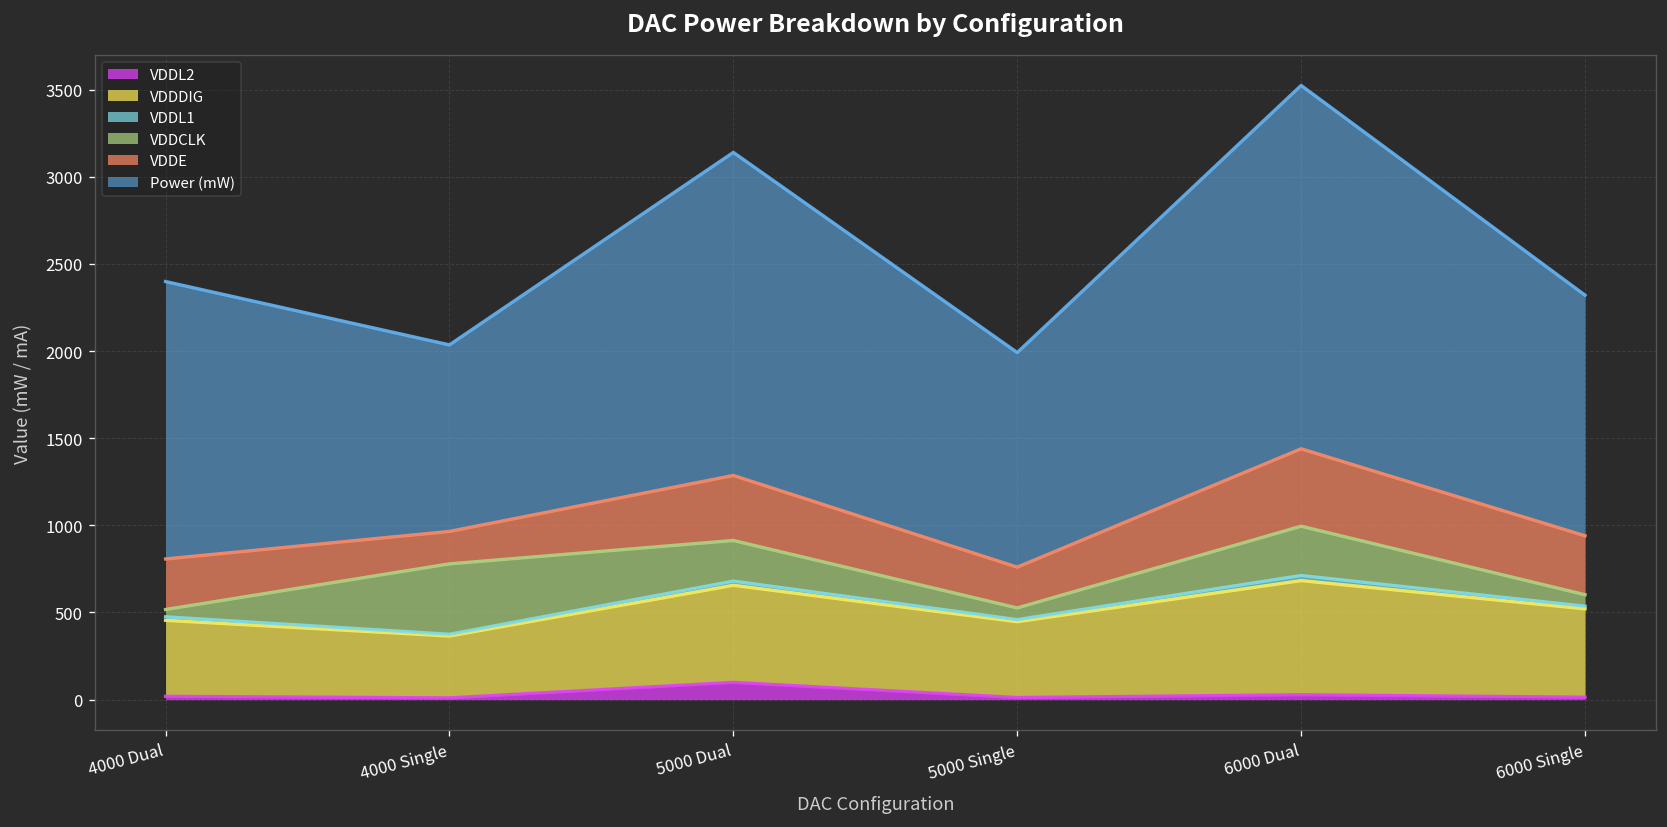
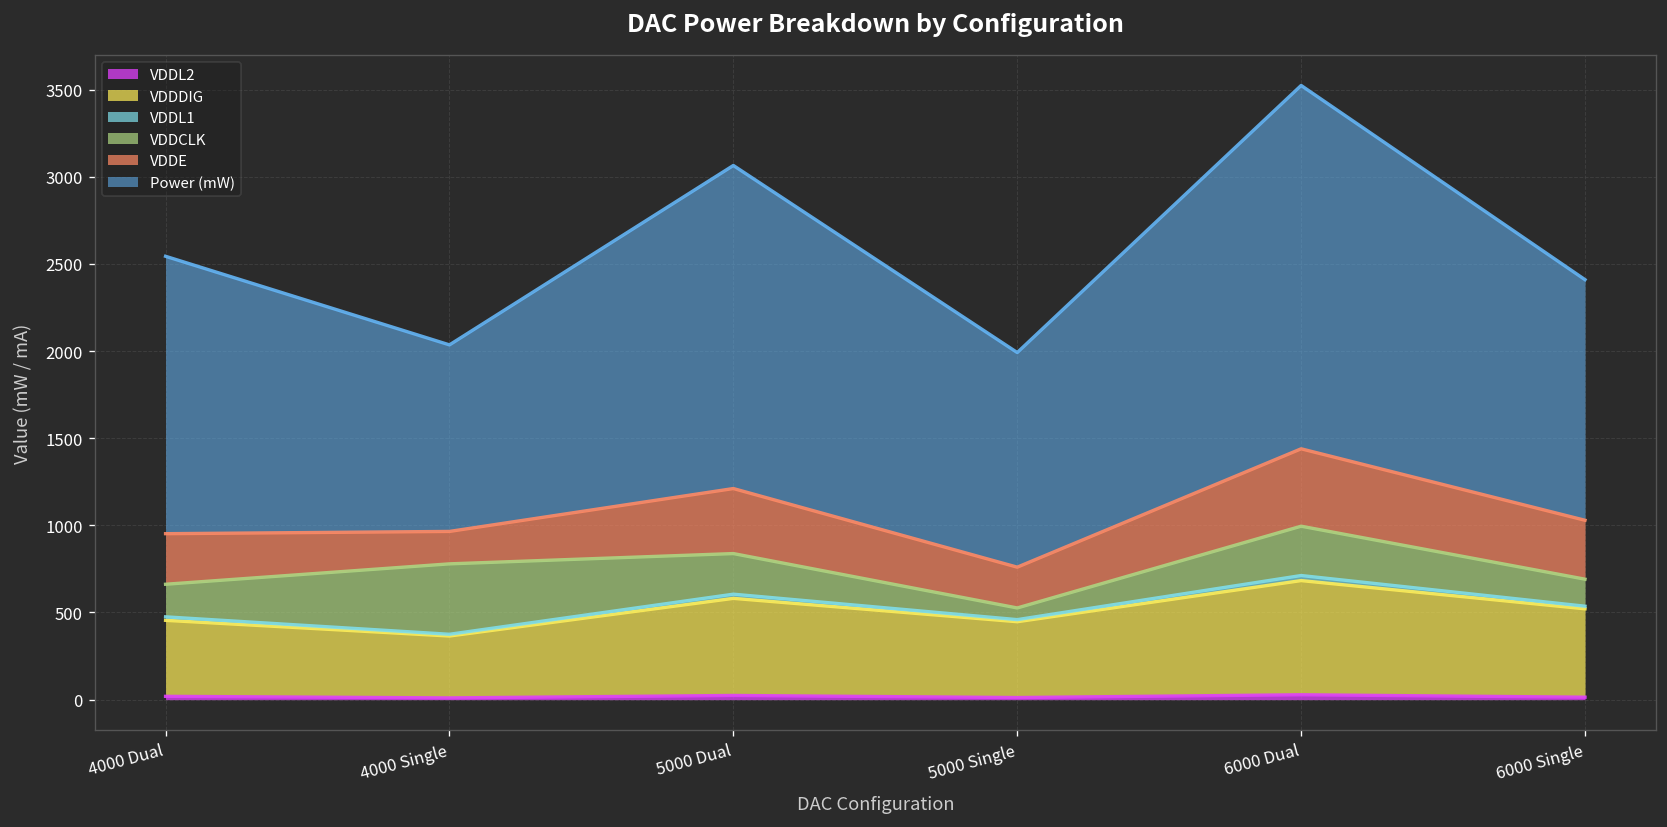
VDDCLK, 4000 Dual: 40 -> 190
VDDL2, 5000 Dual: 100 -> 20
VDDCLK, 6000 Single: 70 -> 160
